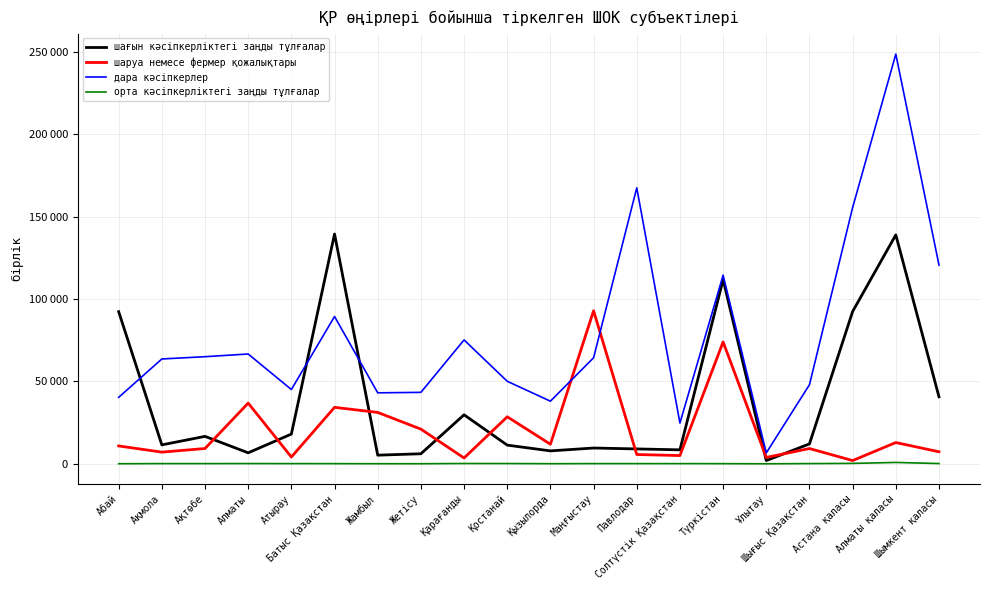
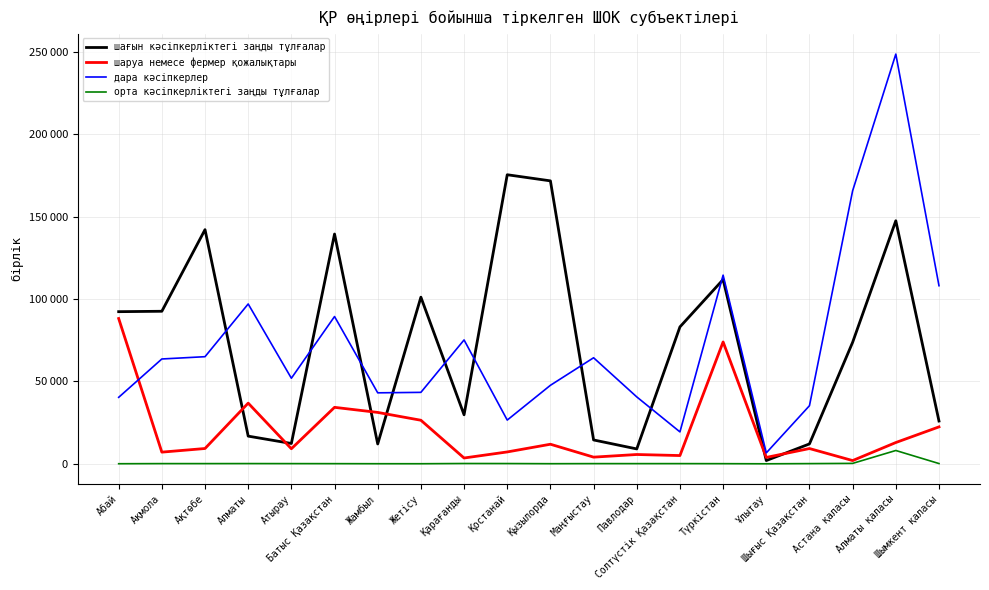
шаруа немесе фермер қожалықтары, Абай: 11000 -> 88000
шағын кәсіпкерліктегі заңды тұлғалар, Ақмола: 11000 -> 93000
шағын кәсіпкерліктегі заңды тұлғалар, Ақтөбе: 17000 -> 142000
шағын кәсіпкерліктегі заңды тұлғалар, Алматы: 7000 -> 17000
дара кәсіпкерлер, Алматы: 67000 -> 97000
шағын кәсіпкерліктегі заңды тұлғалар, Атырау: 18000 -> 12000
шаруа немесе фермер қожалықтары, Атырау: 4000 -> 9000
дара кәсіпкерлер, Атырау: 45000 -> 52000
шағын кәсіпкерліктегі заңды тұлғалар, Жамбыл: 5000 -> 12000
шағын кәсіпкерліктегі заңды тұлғалар, Жетісу: 6000 -> 101000
шаруа немесе фермер қожалықтары, Жетісу: 21000 -> 26000
шағын кәсіпкерліктегі заңды тұлғалар, Қостанай: 11000 -> 175000
шаруа немесе фермер қожалықтары, Қостанай: 29000 -> 7000
дара кәсіпкерлер, Қостанай: 50000 -> 27000
шағын кәсіпкерліктегі заңды тұлғалар, Қызылорда: 8000 -> 172000
дара кәсіпкерлер, Қызылорда: 38000 -> 48000
шағын кәсіпкерліктегі заңды тұлғалар, Маңғыстау: 10000 -> 14000
шаруа немесе фермер қожалықтары, Маңғыстау: 93000 -> 4000
дара кәсіпкерлер, Павлодар: 167000 -> 41000
шағын кәсіпкерліктегі заңды тұлғалар, Солтүстік Қазақстан: 8000 -> 83000
дара кәсіпкерлер, Солтүстік Қазақстан: 25000 -> 19000
дара кәсіпкерлер, Шығыс Қазақстан: 48000 -> 35000
шағын кәсіпкерліктегі заңды тұлғалар, Астана қаласы: 92000 -> 74000
дара кәсіпкерлер, Астана қаласы: 156000 -> 166000
шағын кәсіпкерліктегі заңды тұлғалар, Алматы қаласы: 139000 -> 148000
орта кәсіпкерліктегі заңды тұлғалар, Алматы қаласы: 1000 -> 8000
шағын кәсіпкерліктегі заңды тұлғалар, Шымкент қаласы: 41000 -> 26000
шаруа немесе фермер қожалықтары, Шымкент қаласы: 7000 -> 22000
дара кәсіпкерлер, Шымкент қаласы: 121000 -> 108000
